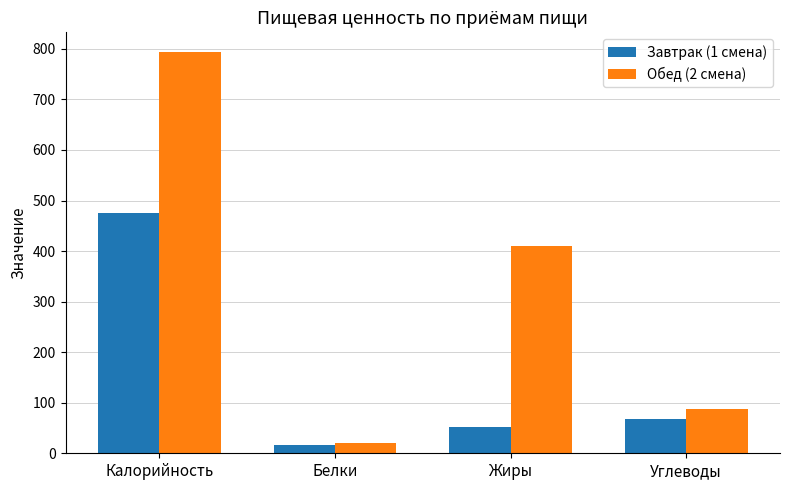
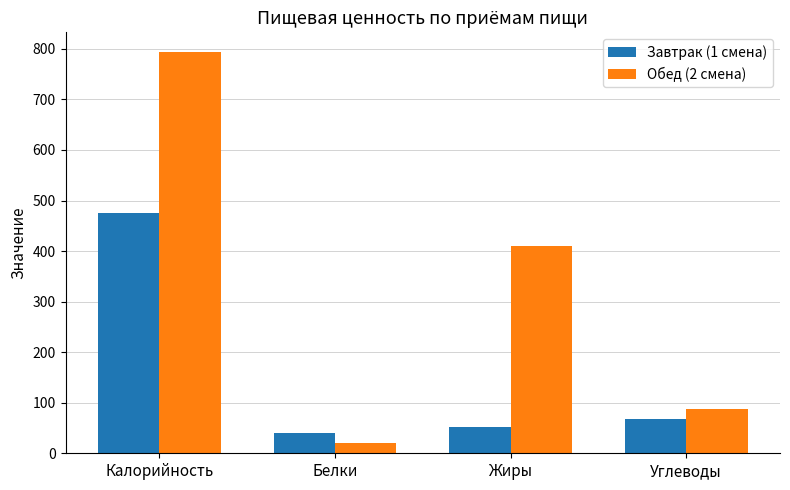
Завтрак (1 смена), Белки: 20 -> 40
